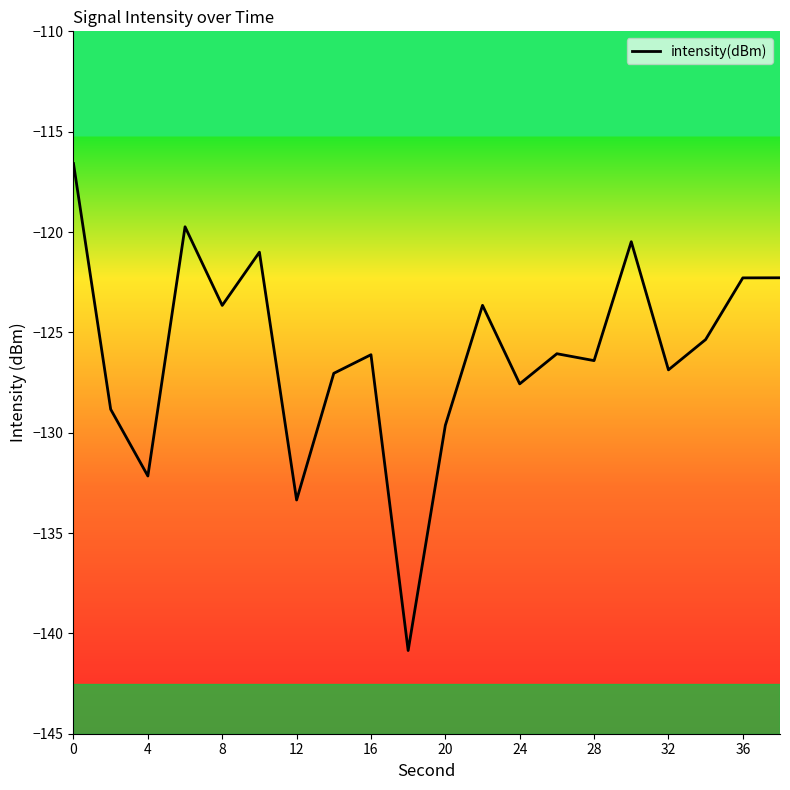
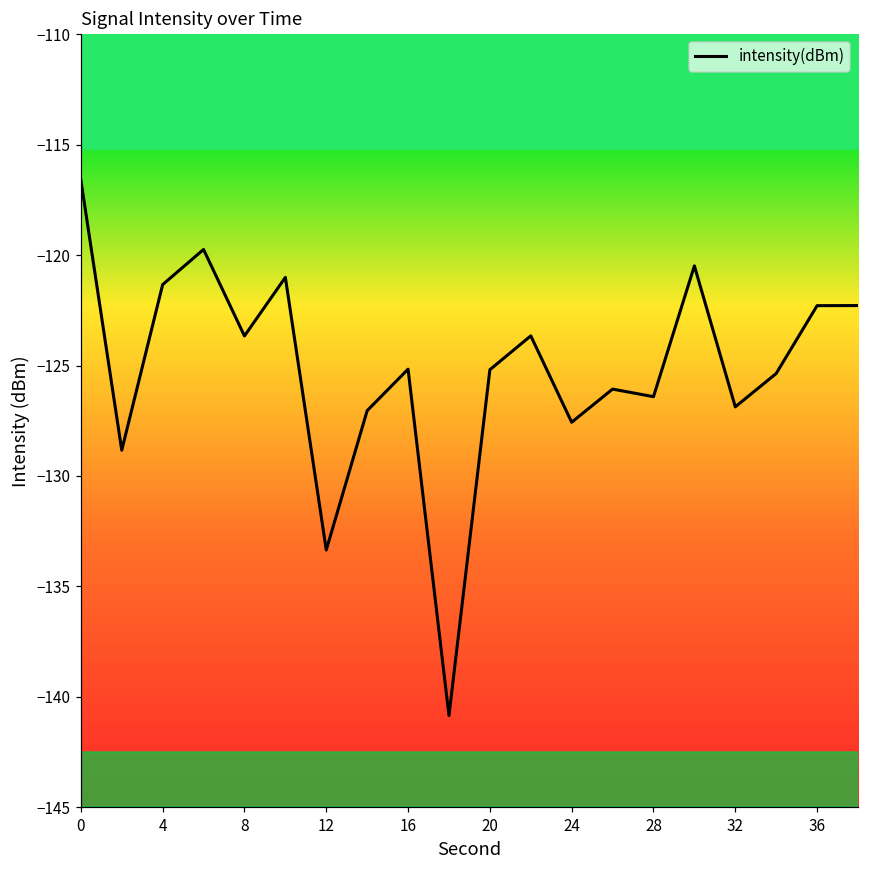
4: -132.2 -> -121.3
16: -126.1 -> -125.2
20: -129.6 -> -125.2
